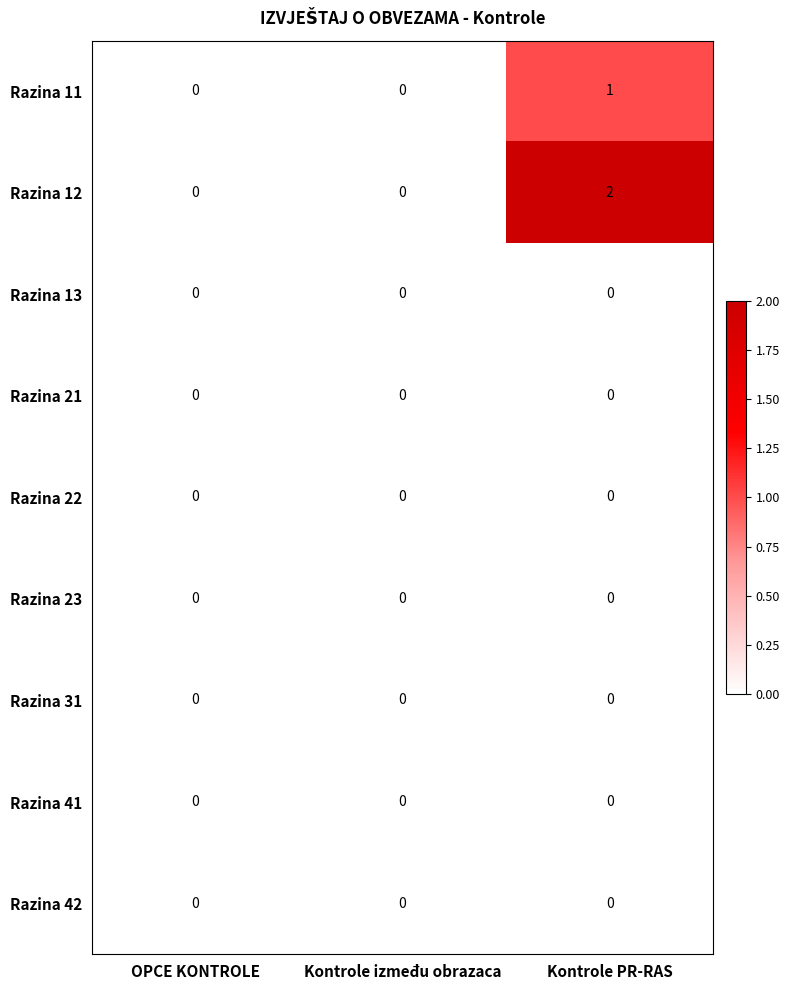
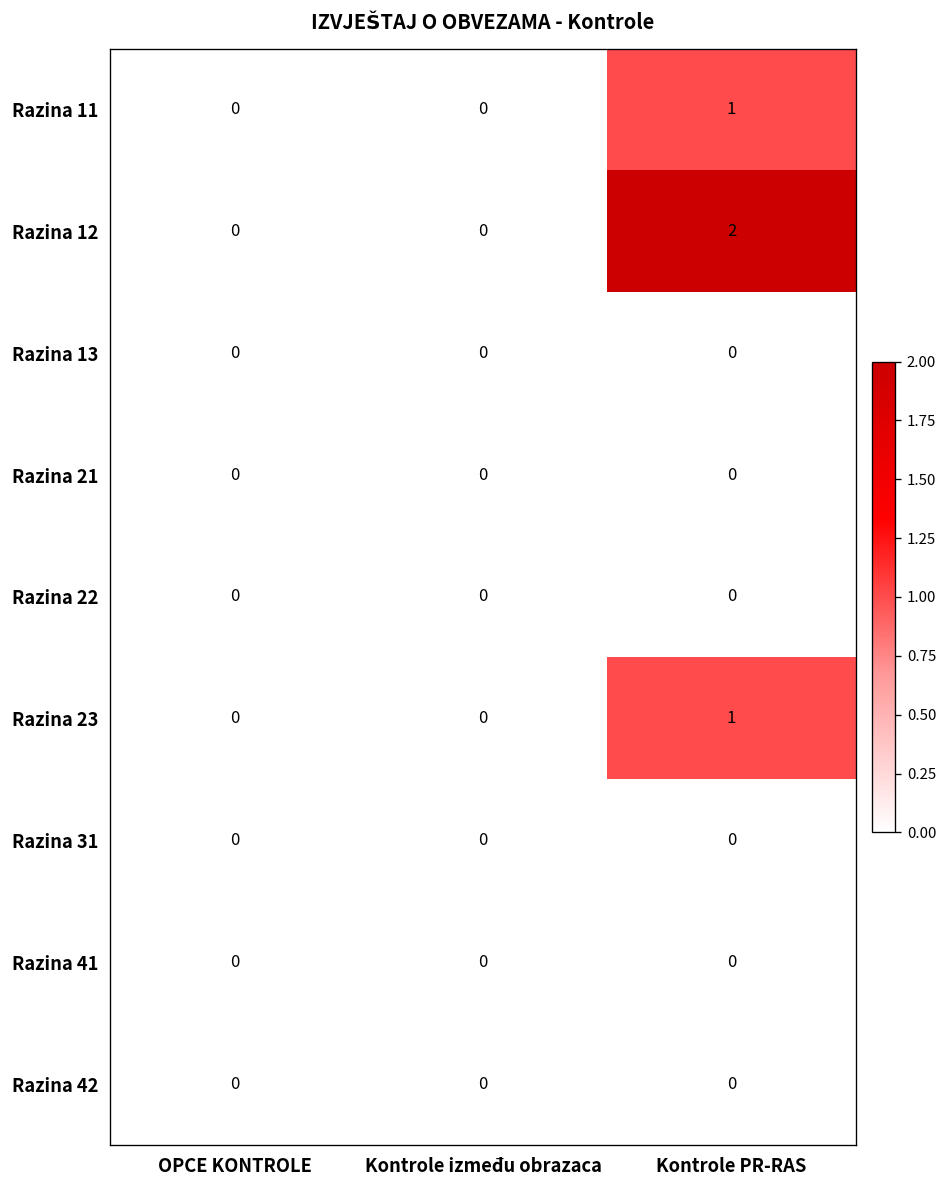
Razina 23, Kontrole PR-RAS: 0 -> 1
